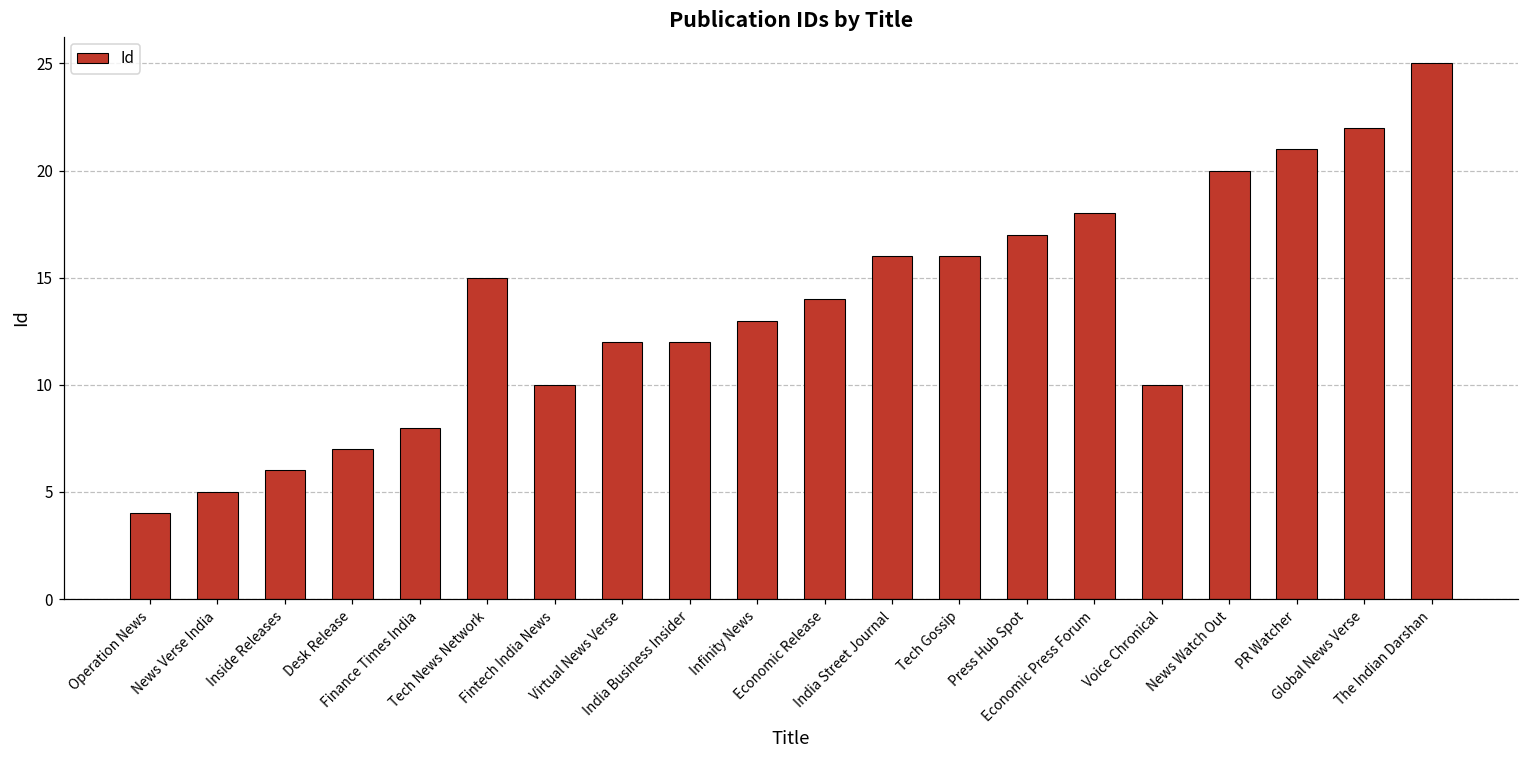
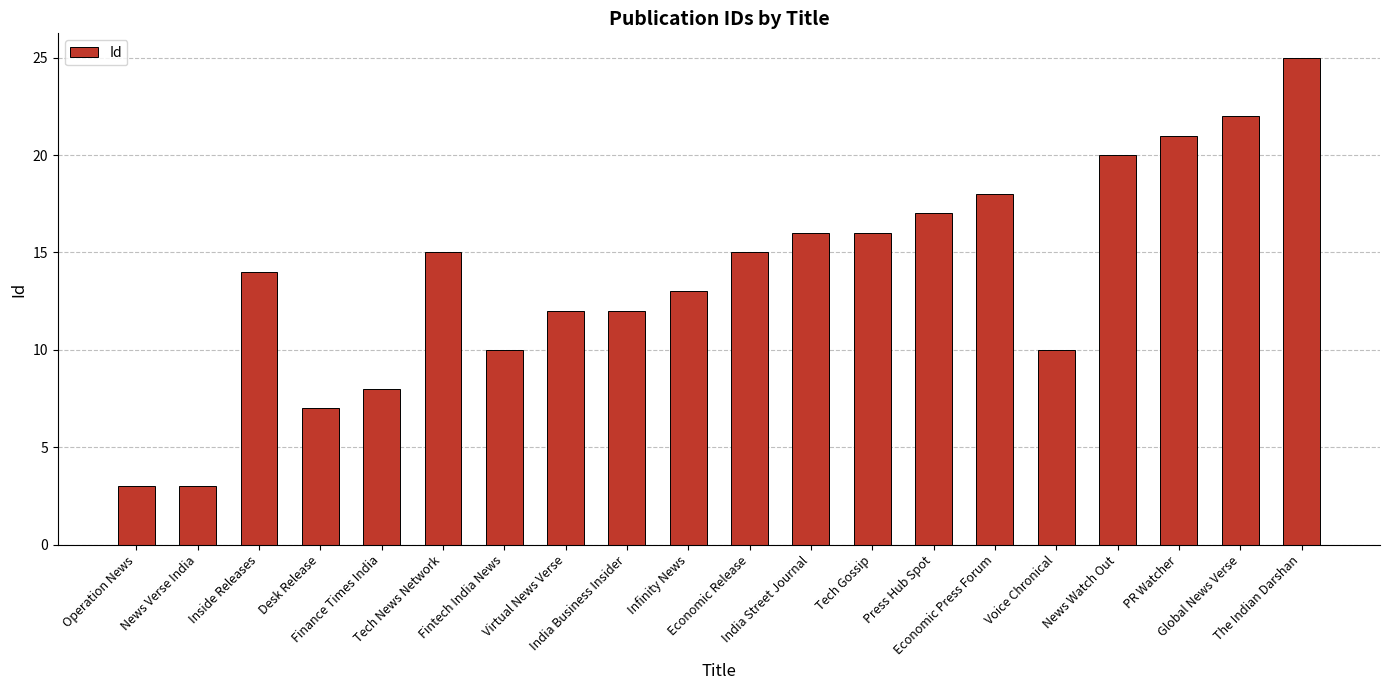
Operation News: 4 -> 3
News Verse India: 5 -> 3
Inside Releases: 6 -> 14
Economic Release: 14 -> 15
